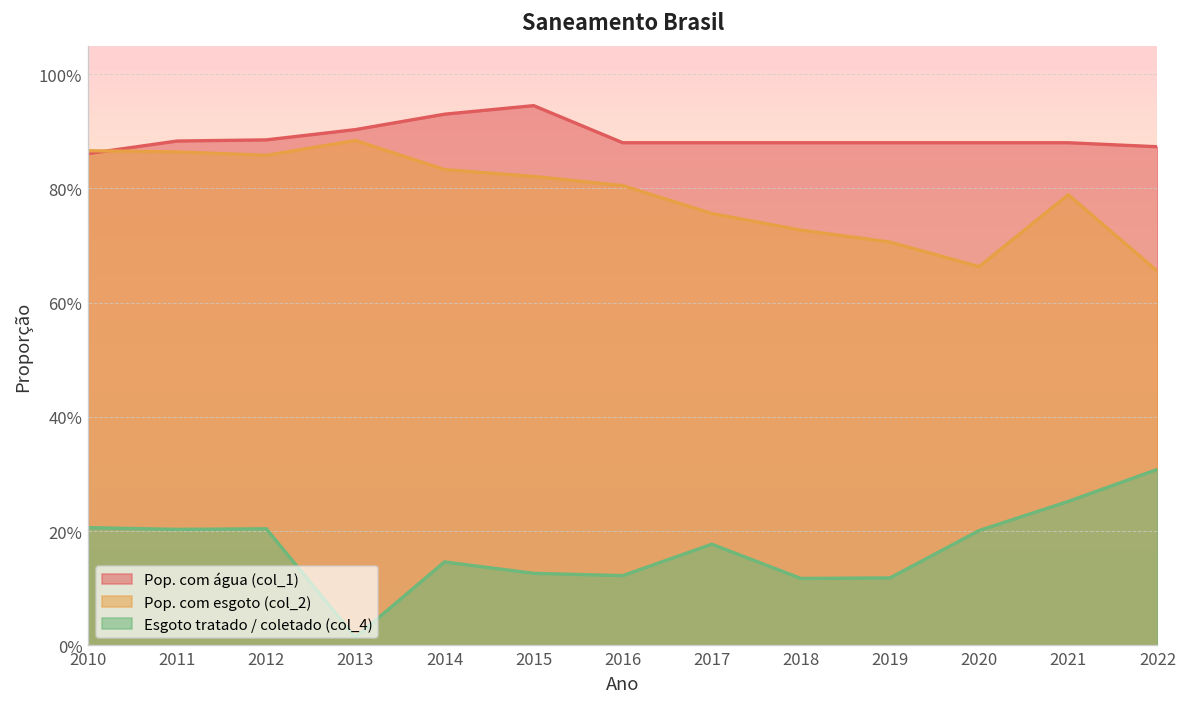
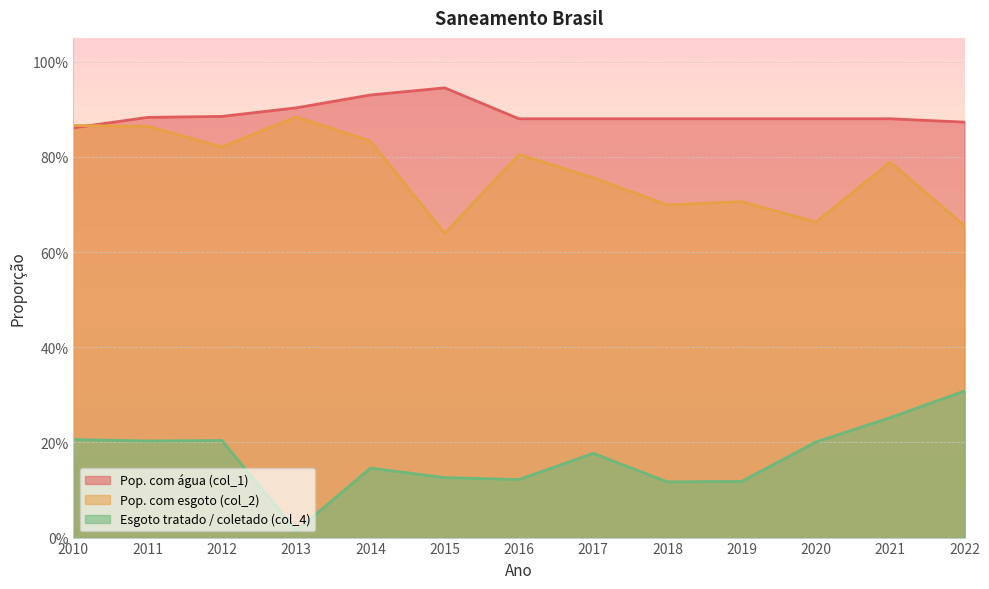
Pop. com esgoto (col_2), 2012: 86% -> 82%
Pop. com esgoto (col_2), 2015: 82% -> 64%
Pop. com esgoto (col_2), 2018: 73% -> 70%
